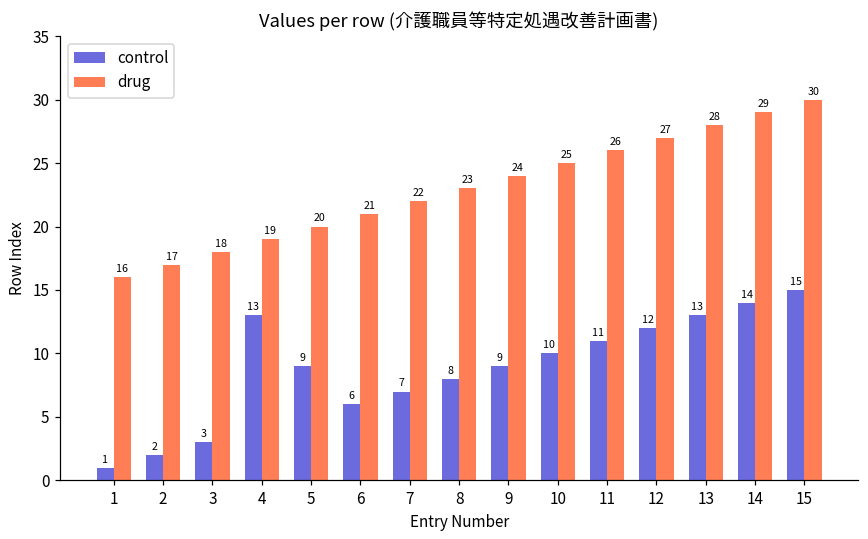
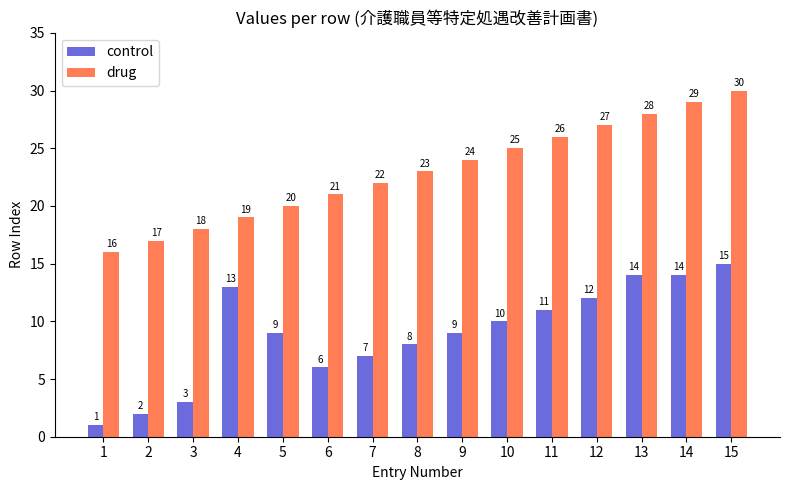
control, 13: 13 -> 14
